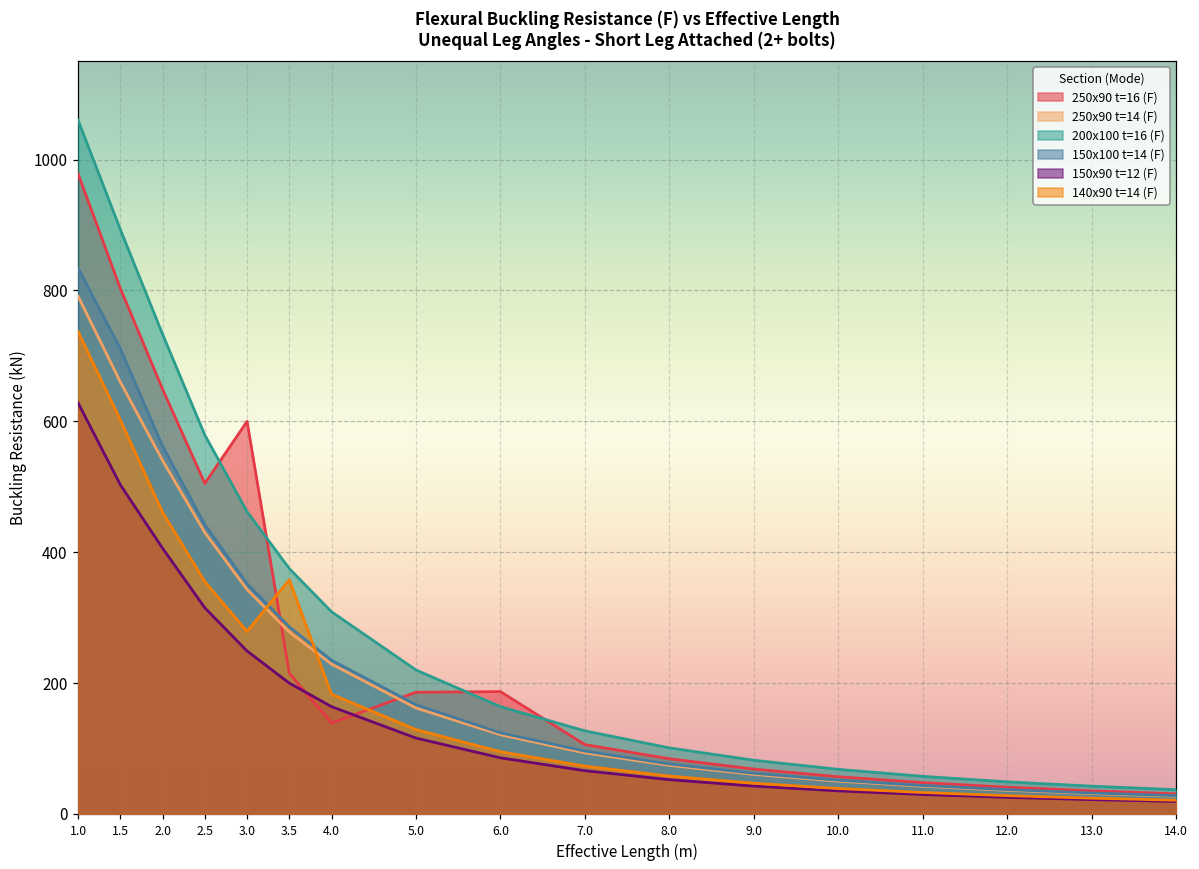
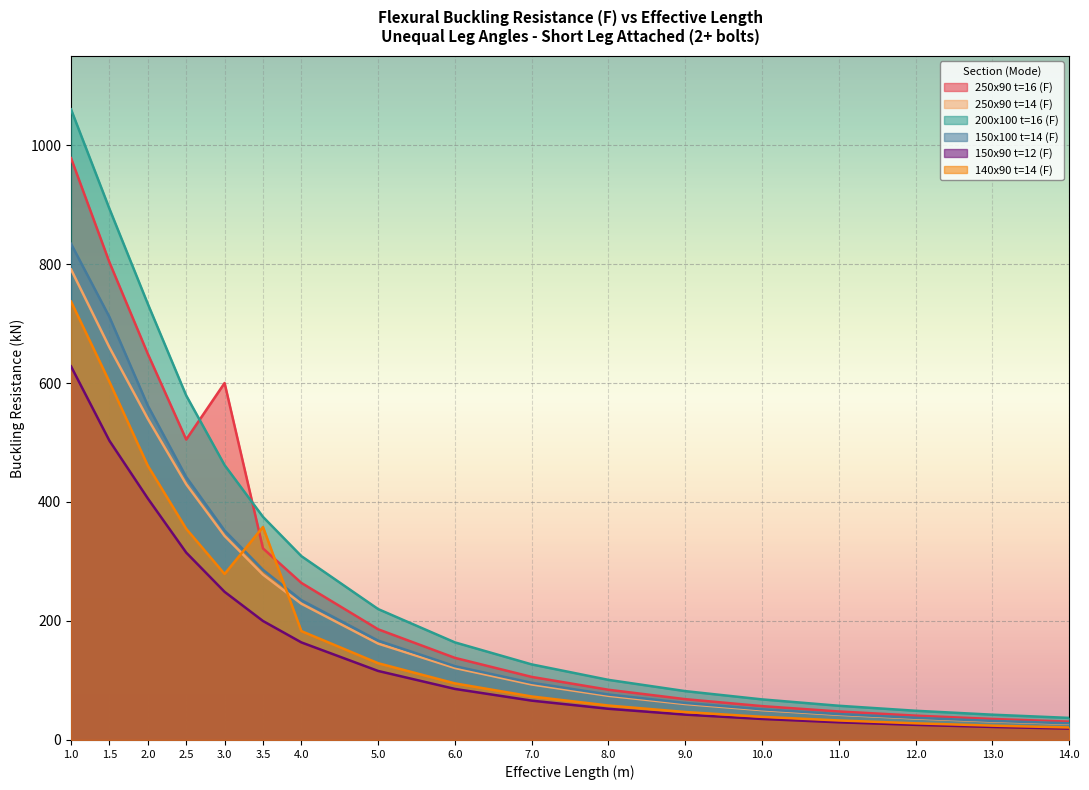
250x90 t=16 (F), 3.5: 220 -> 320
250x90 t=16 (F), 4.0: 140 -> 260
250x90 t=16 (F), 6.0: 190 -> 140
